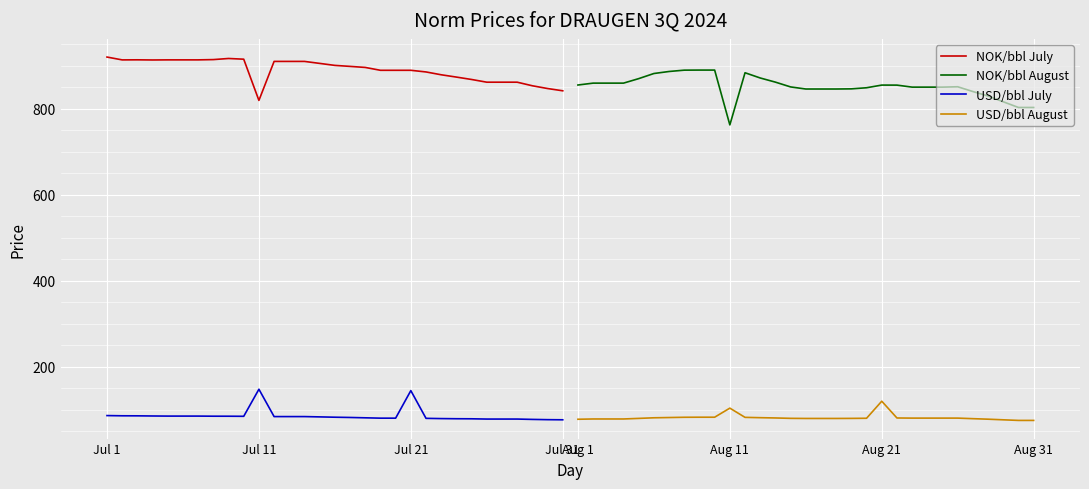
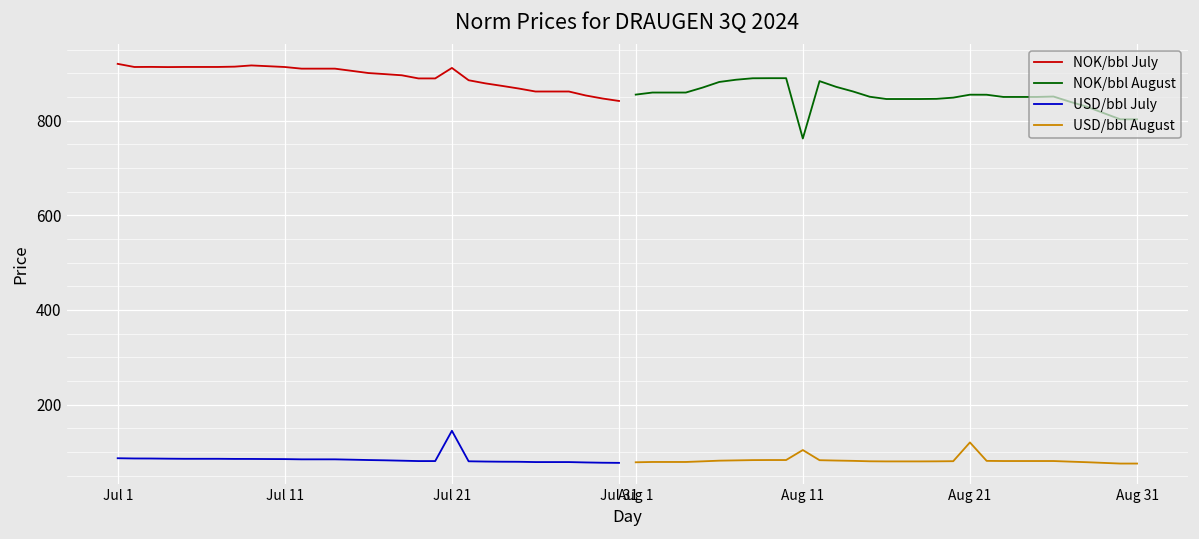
NOK/bbl July, Jul 11: 820 -> 910
USD/bbl July, Jul 11: 150 -> 80
NOK/bbl July, Jul 21: 890 -> 910
